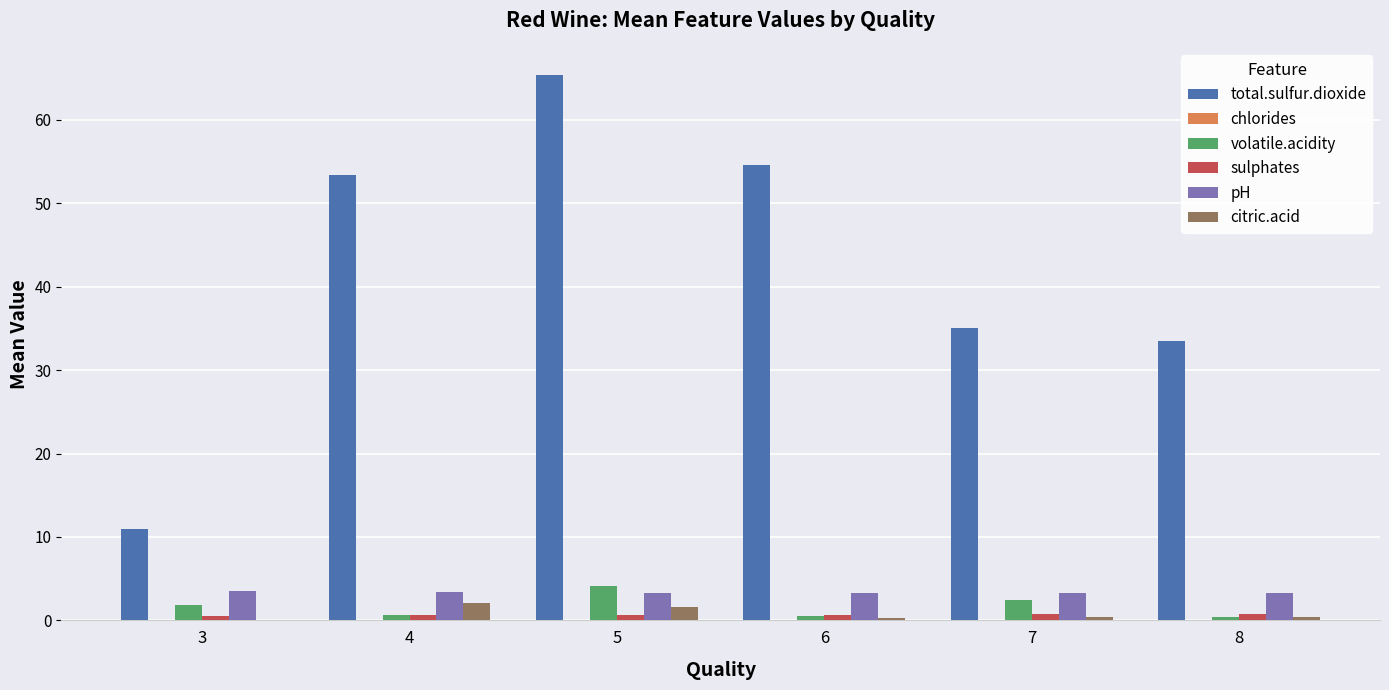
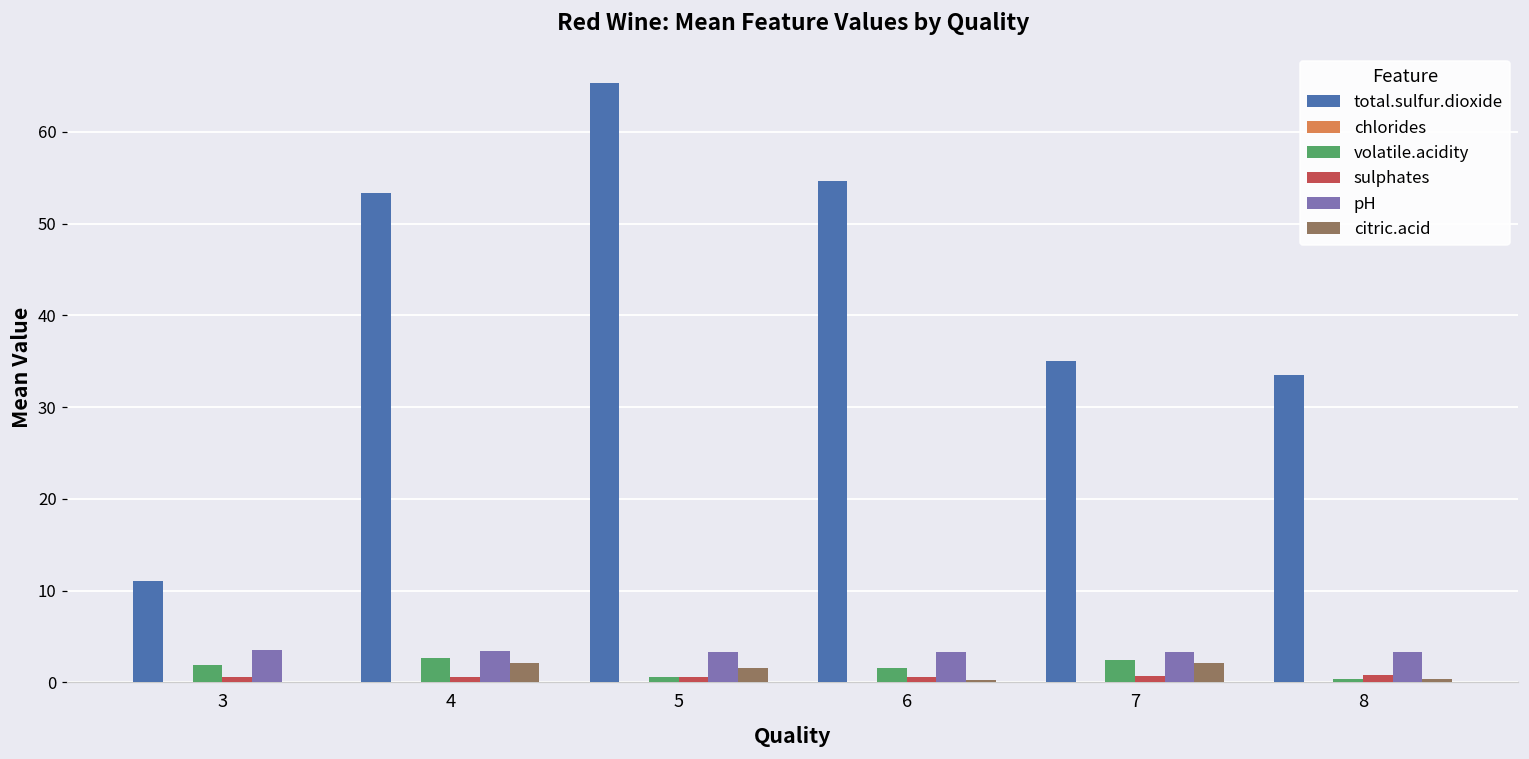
volatile.acidity, 4: 1 -> 3
volatile.acidity, 5: 4 -> 1
volatile.acidity, 6: 1 -> 2
citric.acid, 7: 0 -> 2
